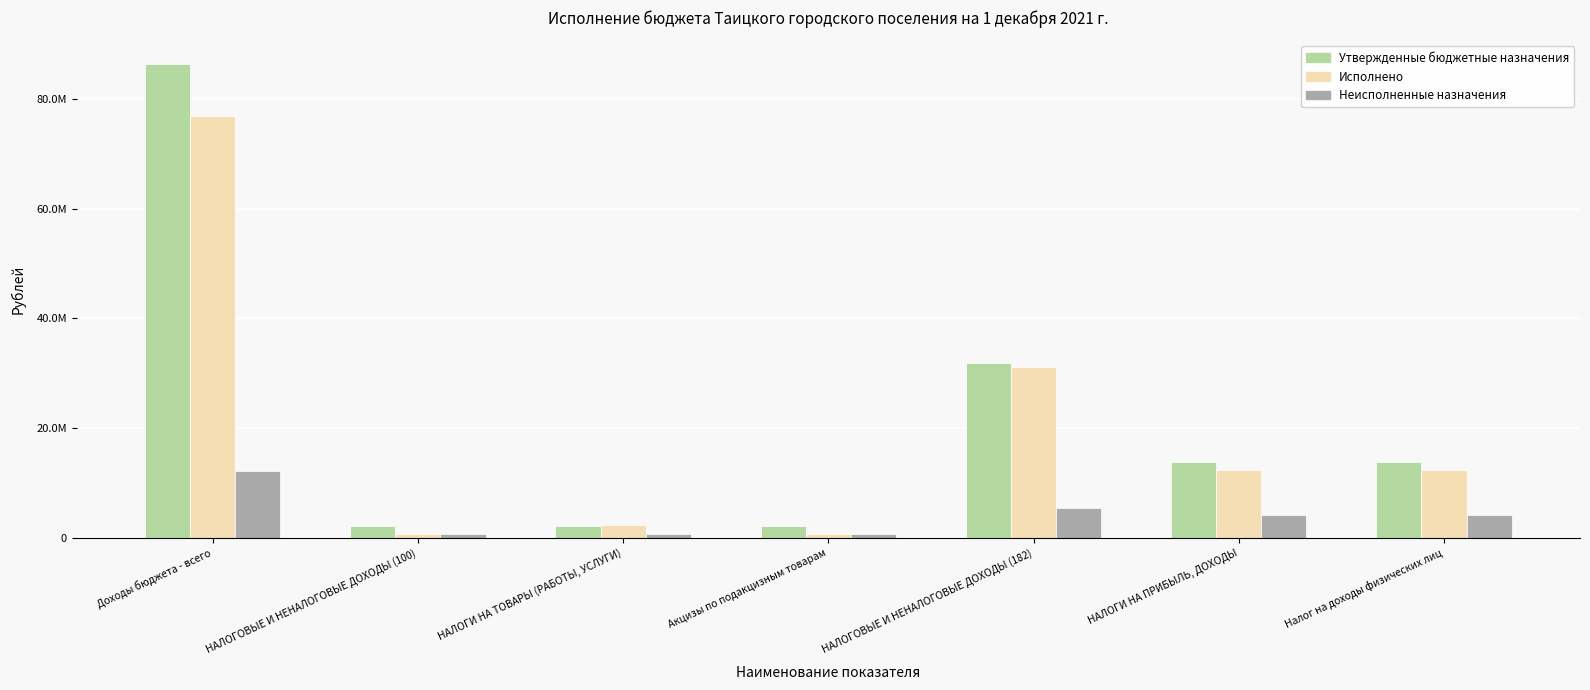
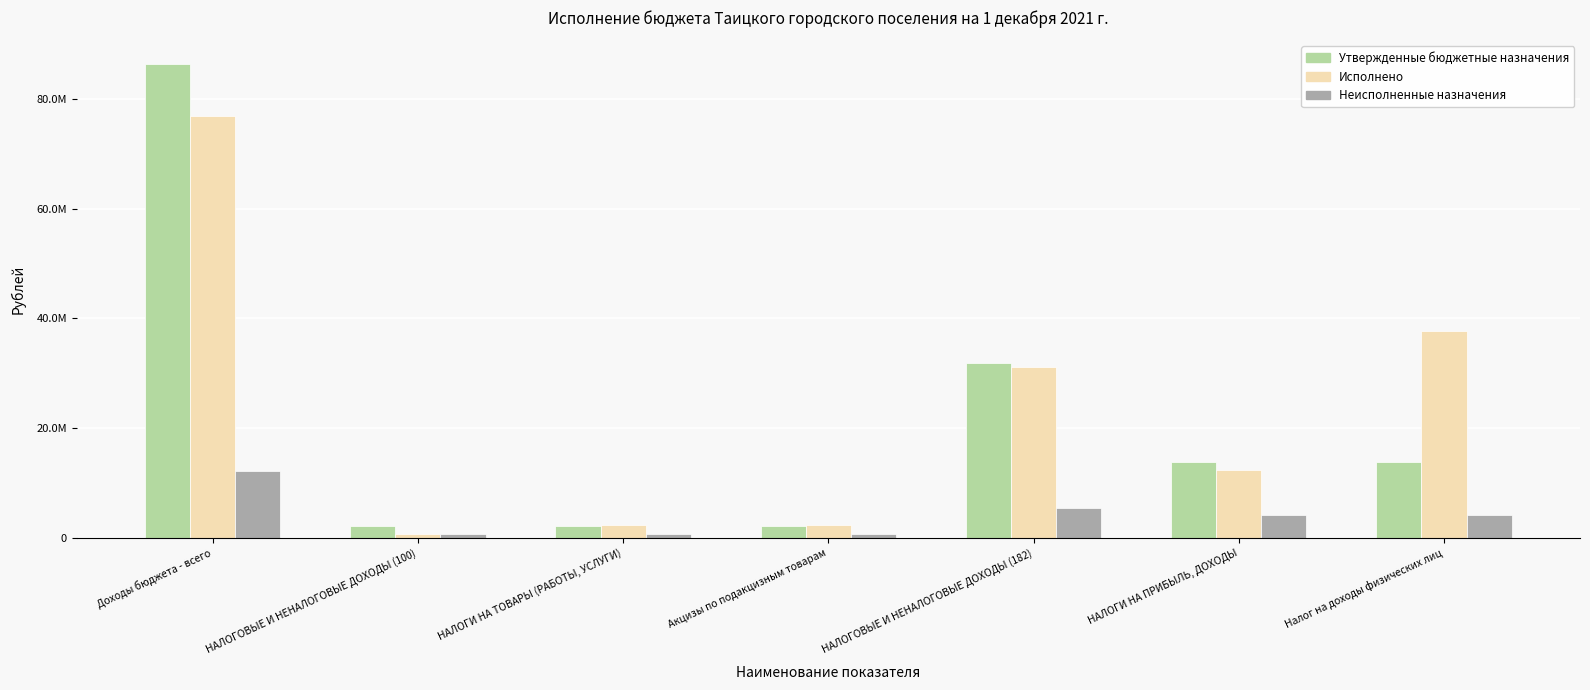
Исполнено, Акцизы по подакцизным товарам: 1000000 -> 2000000
Исполнено, Налог на доходы физических лиц: 12000000 -> 38000000
